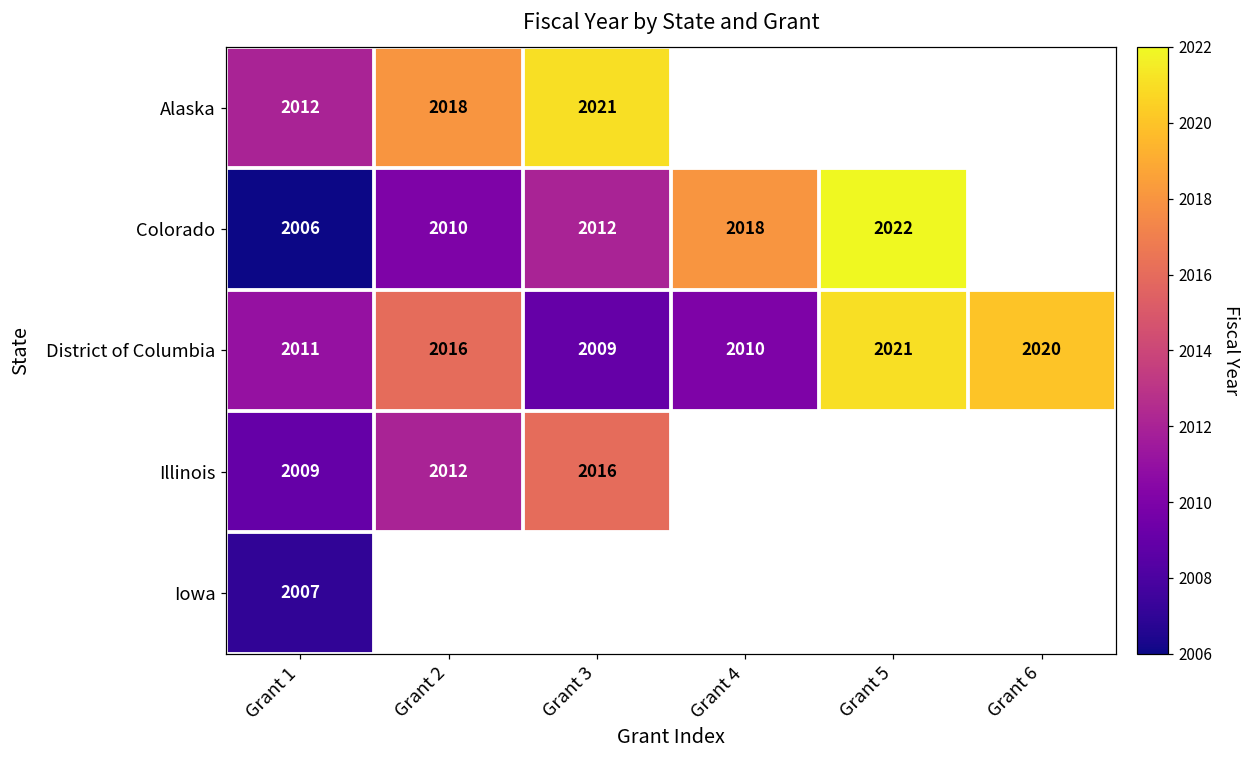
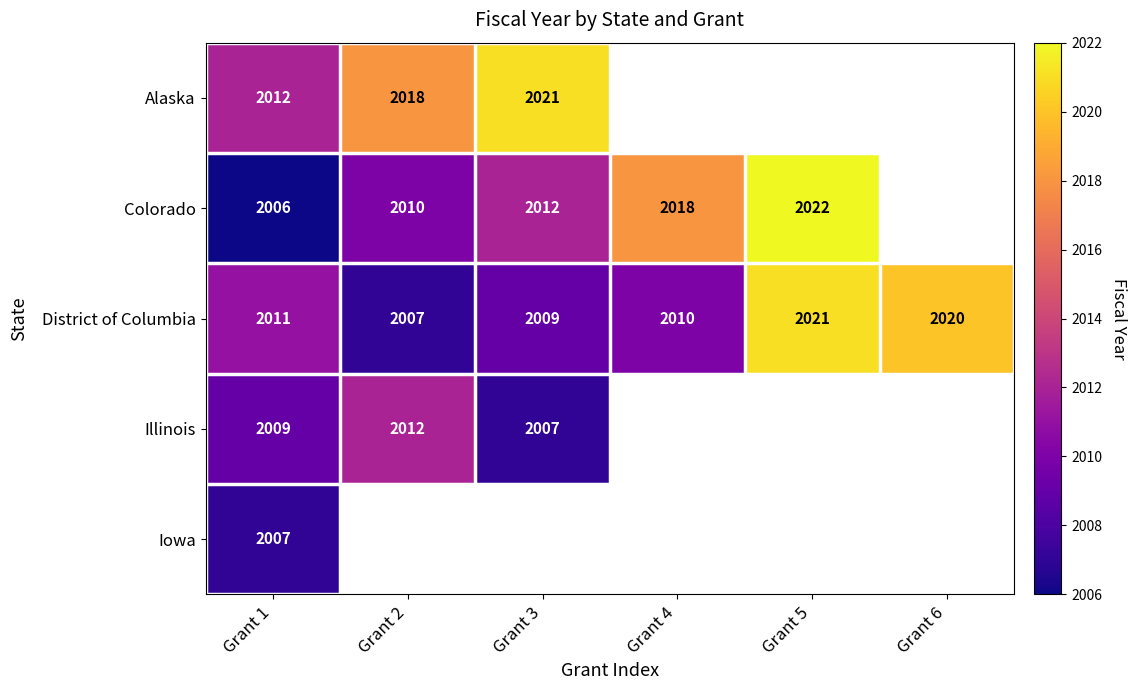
District of Columbia, Grant 2: 2016 -> 2007
Illinois, Grant 3: 2016 -> 2007
